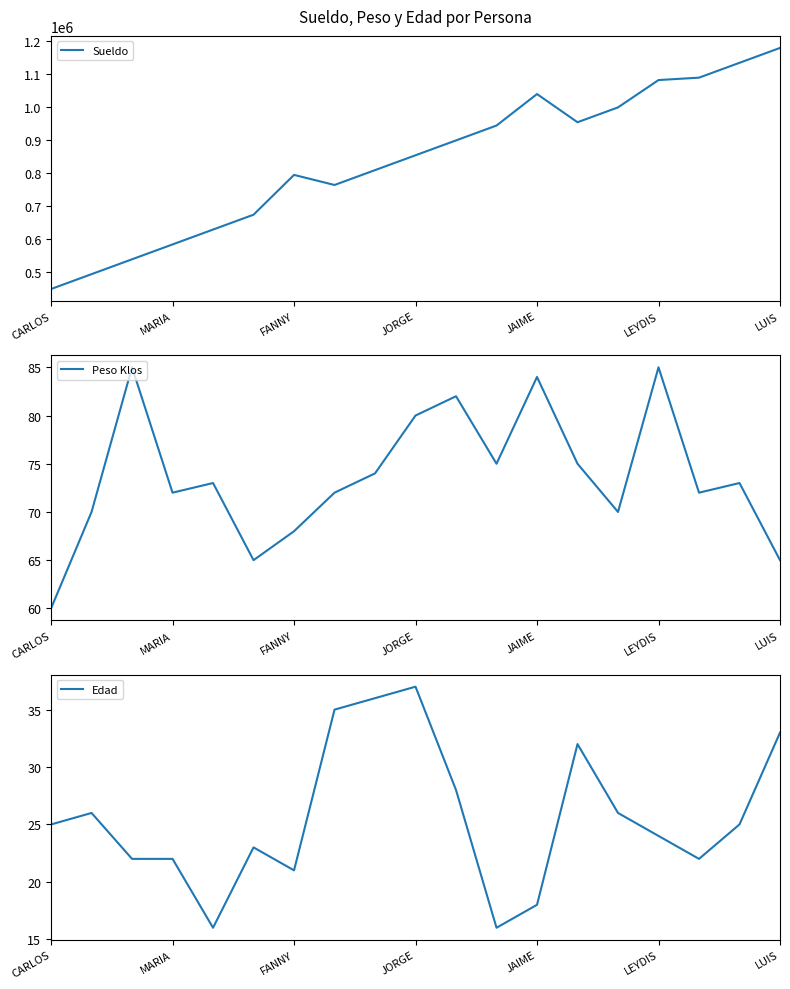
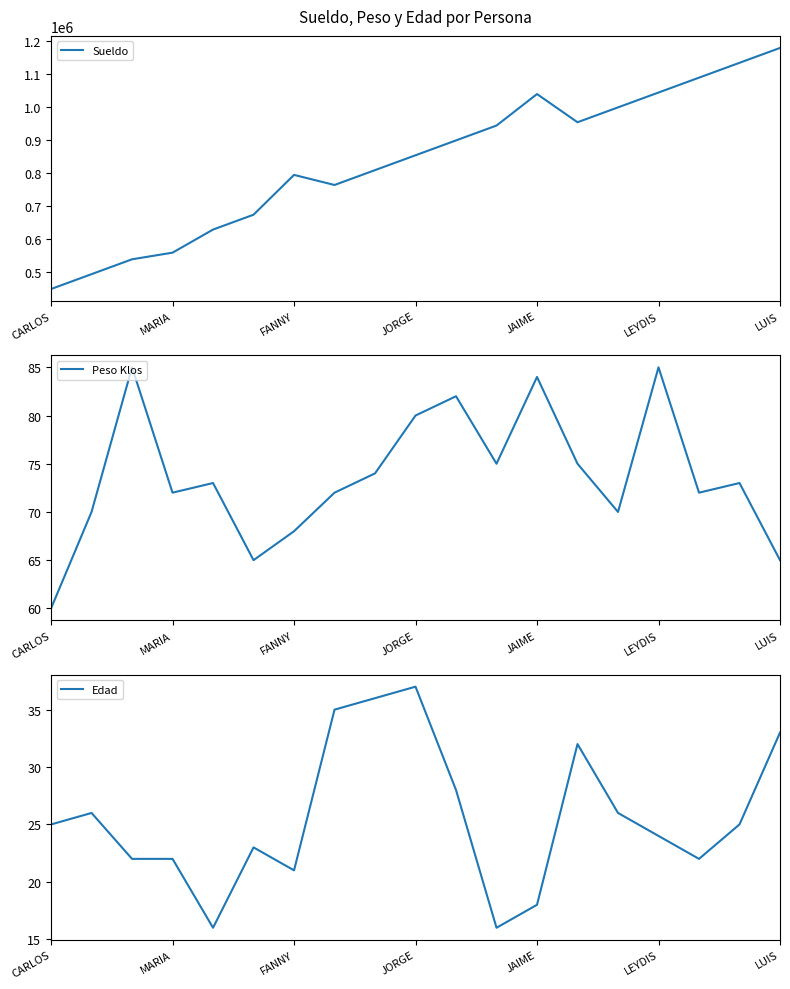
Sueldo, Peso y Edad por Persona, MARIA: 590000 -> 560000
Sueldo, Peso y Edad por Persona, LEYDIS: 1080000 -> 1050000
